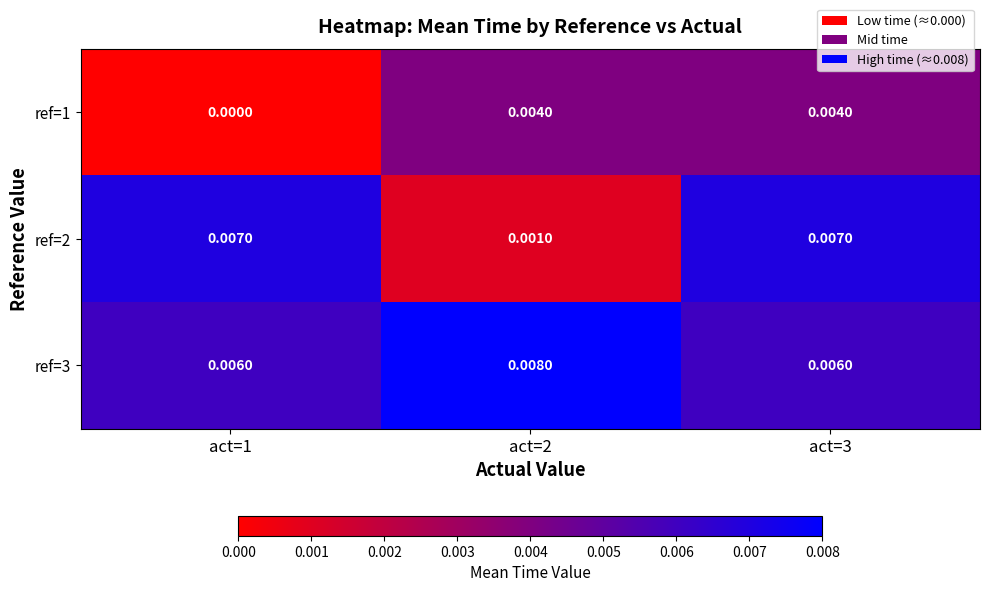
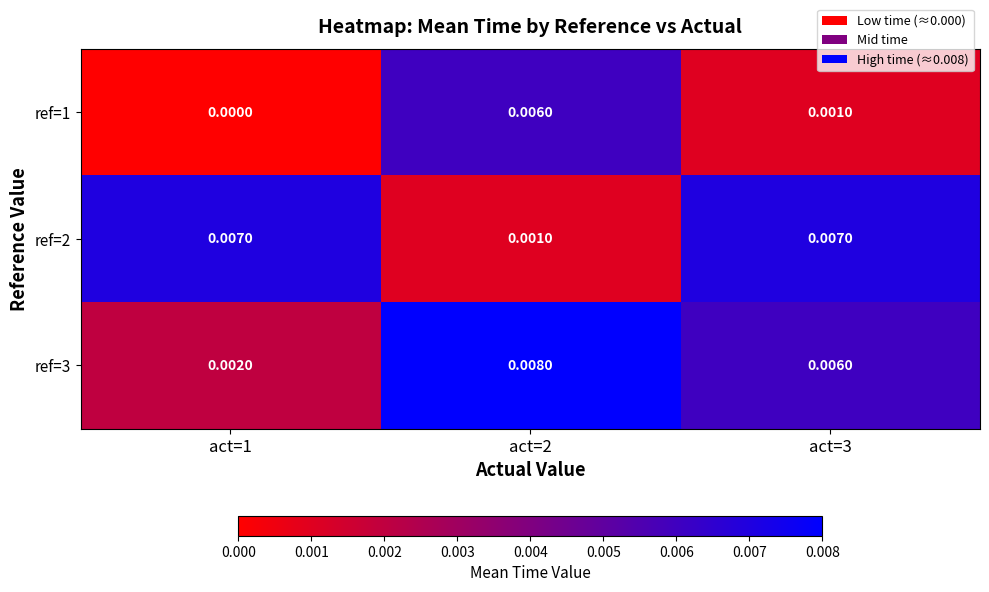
ref=1, act=2: 0.0040 -> 0.0060
ref=1, act=3: 0.0040 -> 0.0010
ref=3, act=1: 0.0060 -> 0.0020
